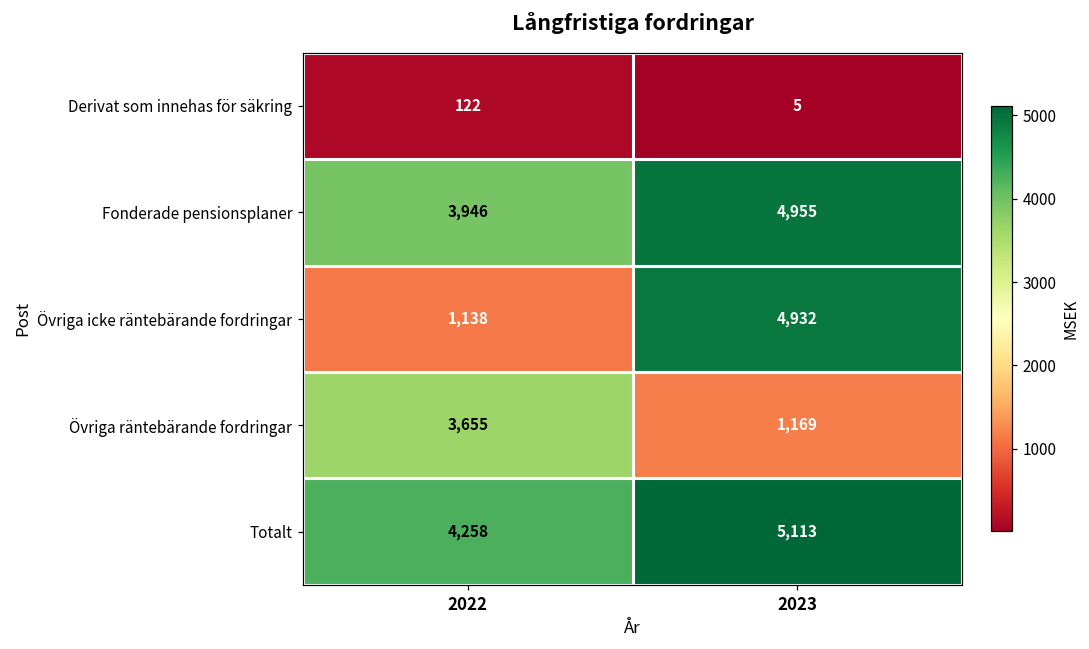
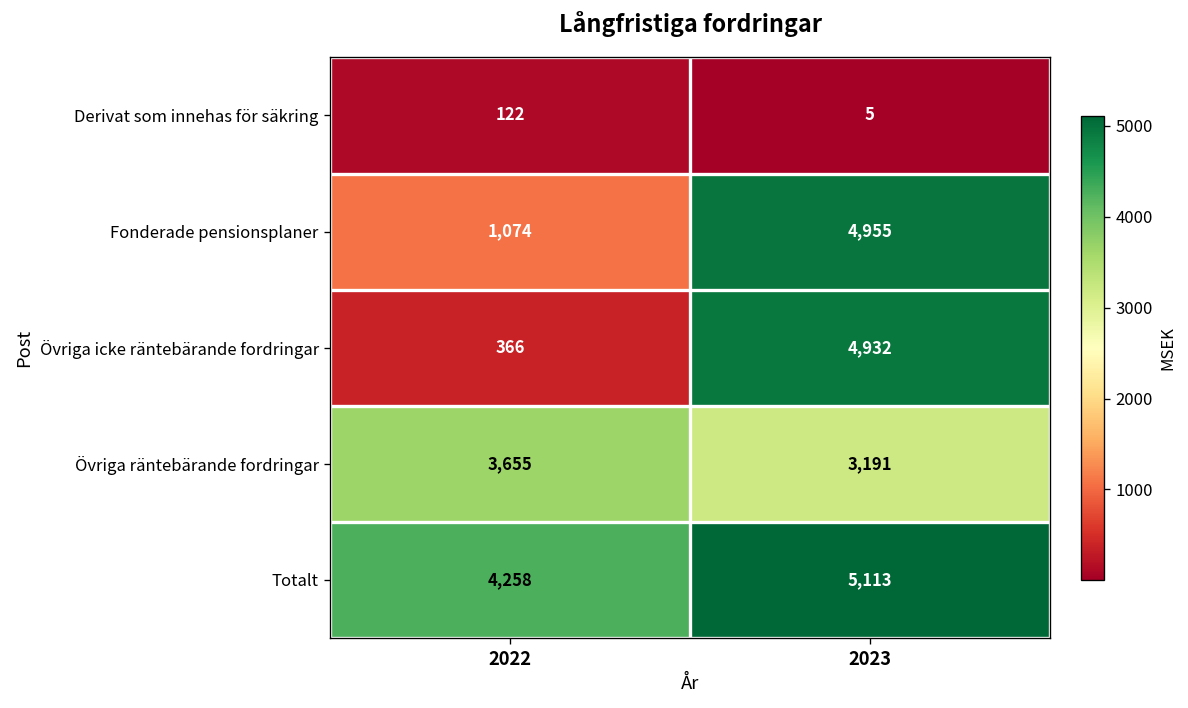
Fonderade pensionsplaner, 2022: 3,946 -> 1,074
Övriga icke räntebärande fordringar, 2022: 1,138 -> 366
Övriga räntebärande fordringar, 2023: 1,169 -> 3,191
